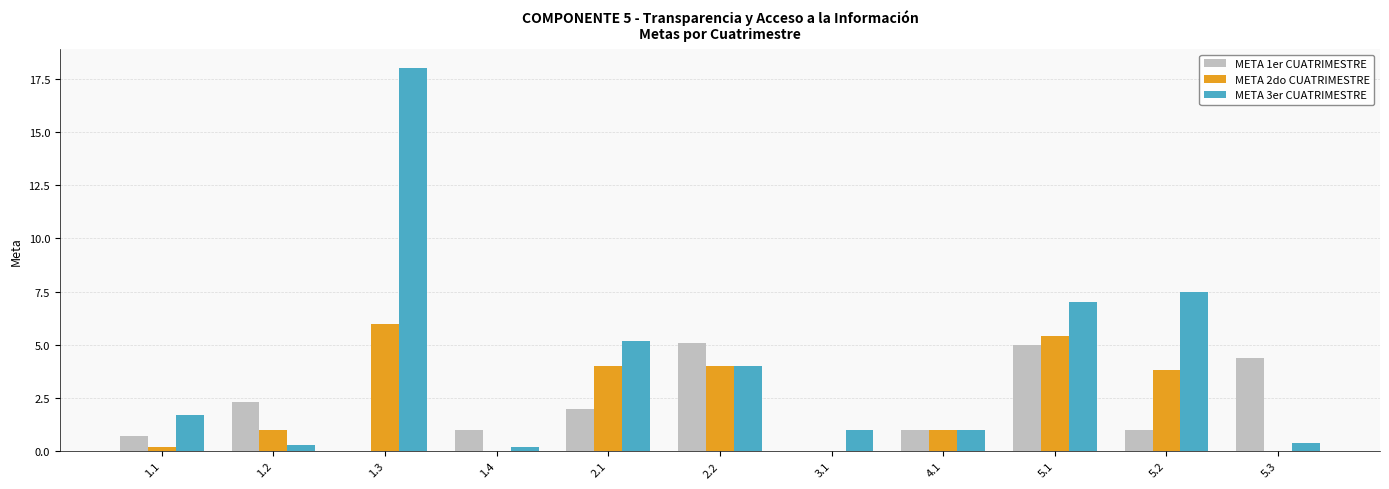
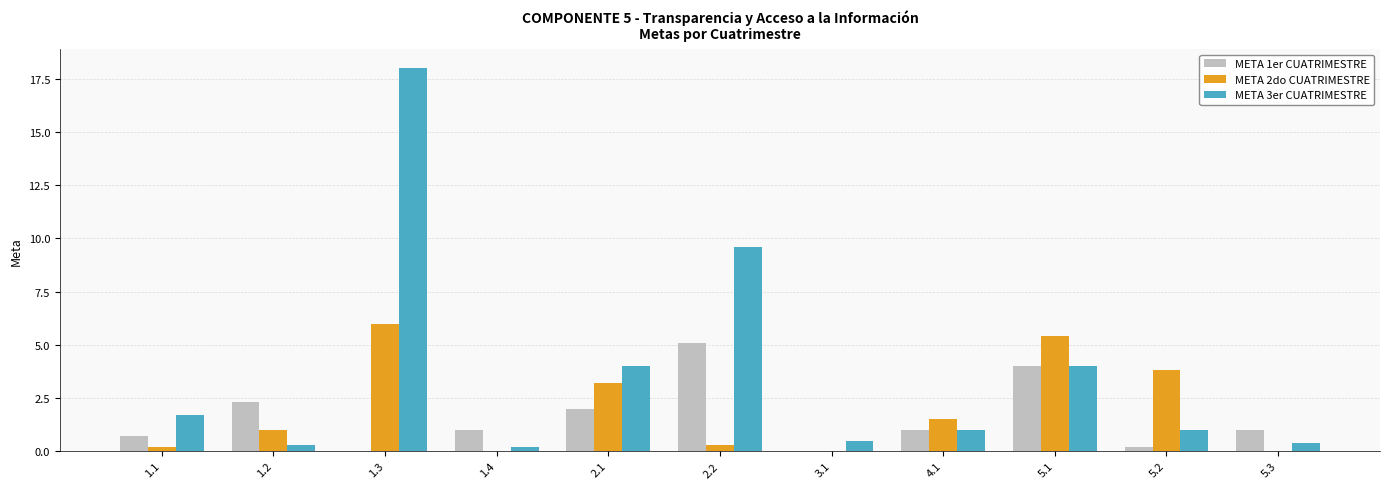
META 2do CUATRIMESTRE, 2.1: 4.0 -> 3.2
META 3er CUATRIMESTRE, 2.1: 5.2 -> 4.0
META 2do CUATRIMESTRE, 2.2: 4.0 -> 0.3
META 3er CUATRIMESTRE, 2.2: 4.0 -> 9.6
META 3er CUATRIMESTRE, 3.1: 1.0 -> 0.5
META 2do CUATRIMESTRE, 4.1: 1.0 -> 1.5
META 1er CUATRIMESTRE, 5.1: 5 -> 4
META 3er CUATRIMESTRE, 5.1: 7 -> 4
META 1er CUATRIMESTRE, 5.2: 1.0 -> 0.2
META 3er CUATRIMESTRE, 5.2: 7.5 -> 1.0
META 1er CUATRIMESTRE, 5.3: 4.4 -> 1.0
